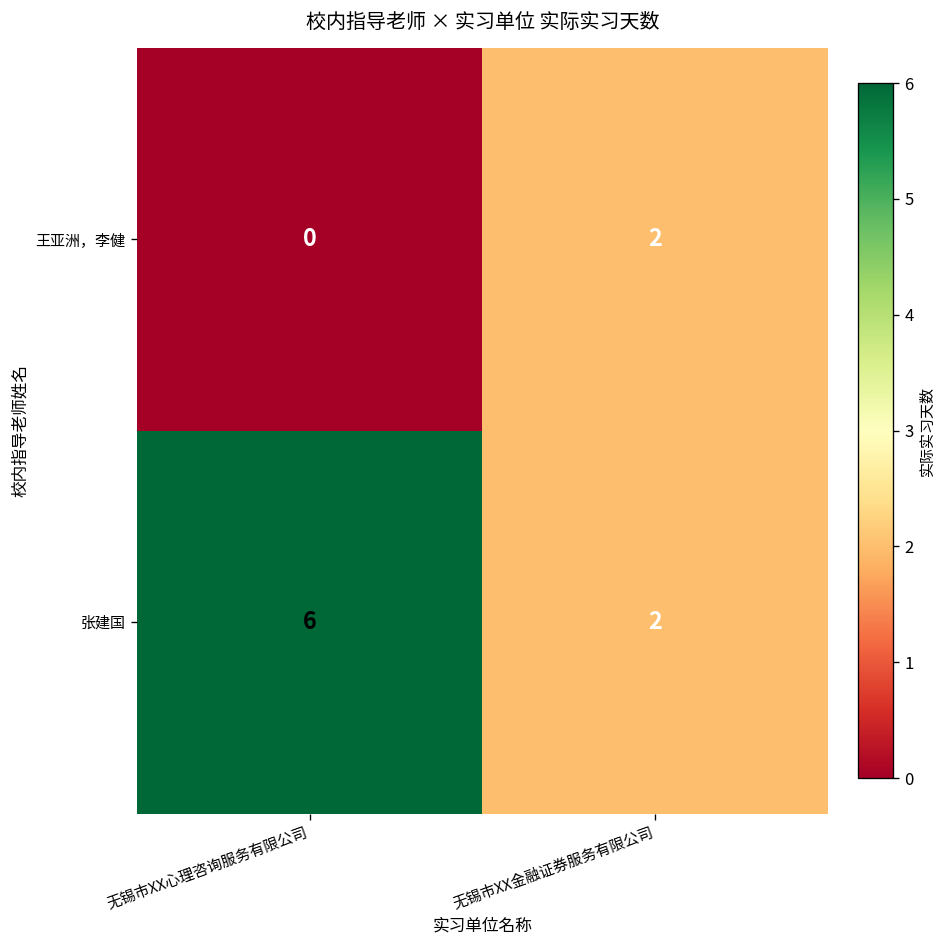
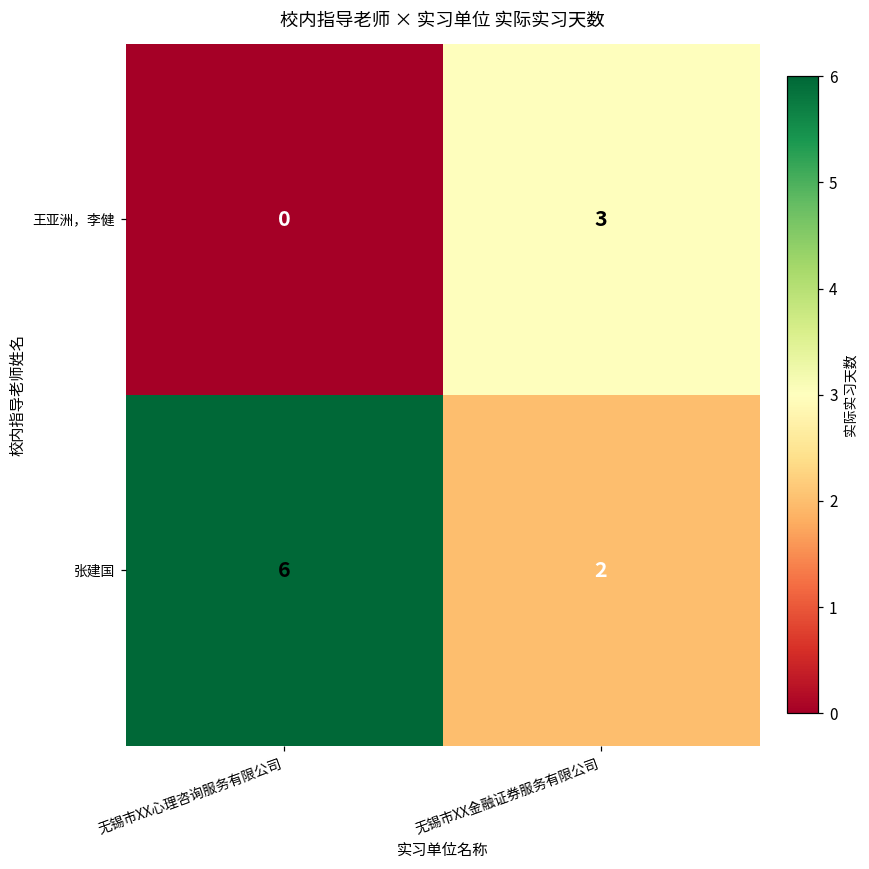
王亚洲，李健, 无锡市XX金融证券服务有限公司: 2 -> 3
